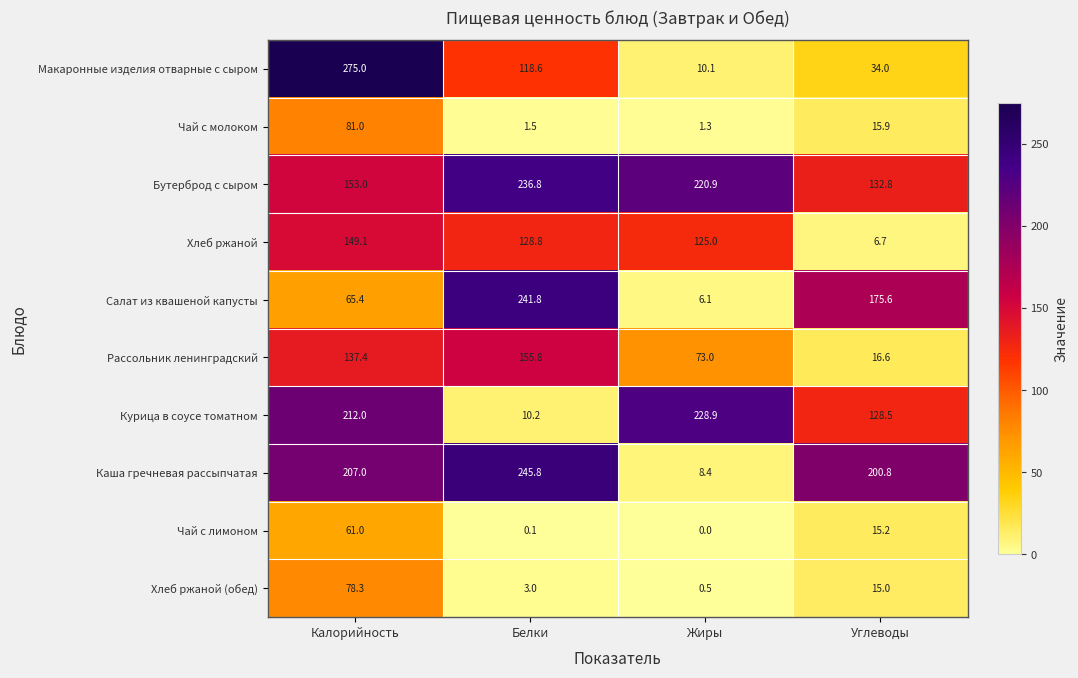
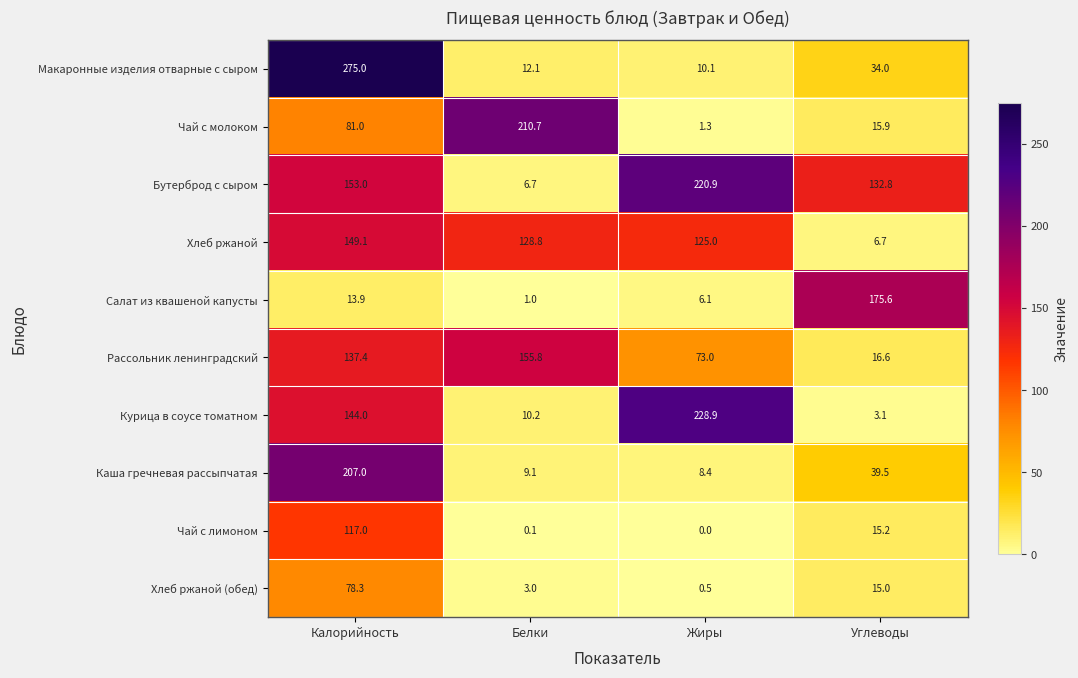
Макаронные изделия отварные с сыром, Белки: 118.6 -> 12.1
Чай с молоком, Белки: 1.5 -> 210.7
Бутерброд с сыром, Белки: 236.8 -> 6.7
Салат из квашеной капусты, Калорийность: 65.4 -> 13.9
Салат из квашеной капусты, Белки: 241.8 -> 1.0
Курица в соусе томатном, Калорийность: 212.0 -> 144.0
Курица в соусе томатном, Углеводы: 128.5 -> 3.1
Каша гречневая рассыпчатая, Белки: 245.8 -> 9.1
Каша гречневая рассыпчатая, Углеводы: 200.8 -> 39.5
Чай с лимоном, Калорийность: 61.0 -> 117.0
